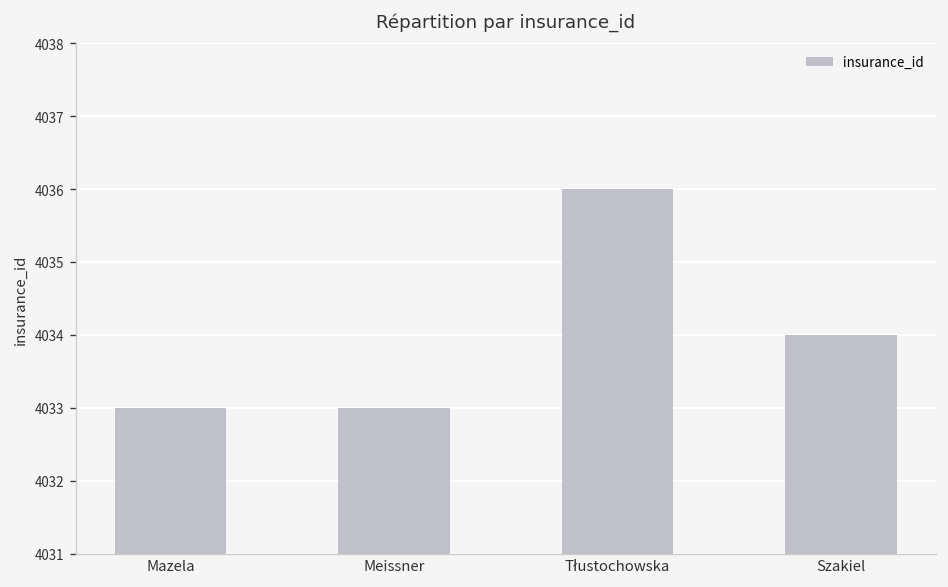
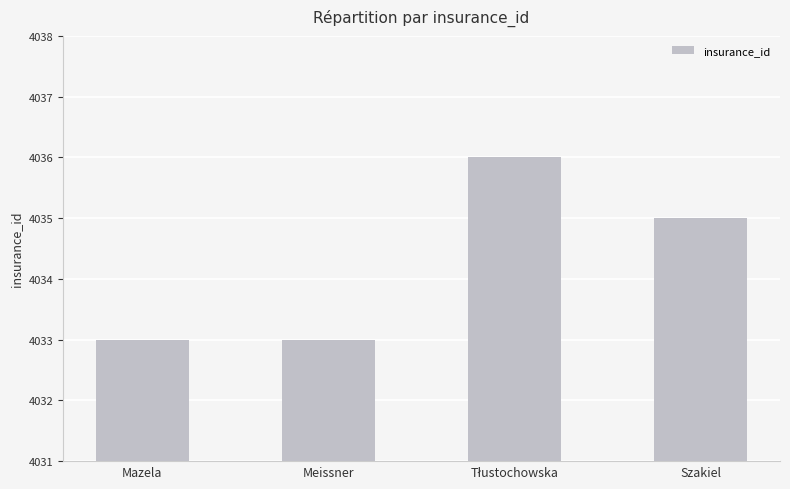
Szakiel: 4034 -> 4035
